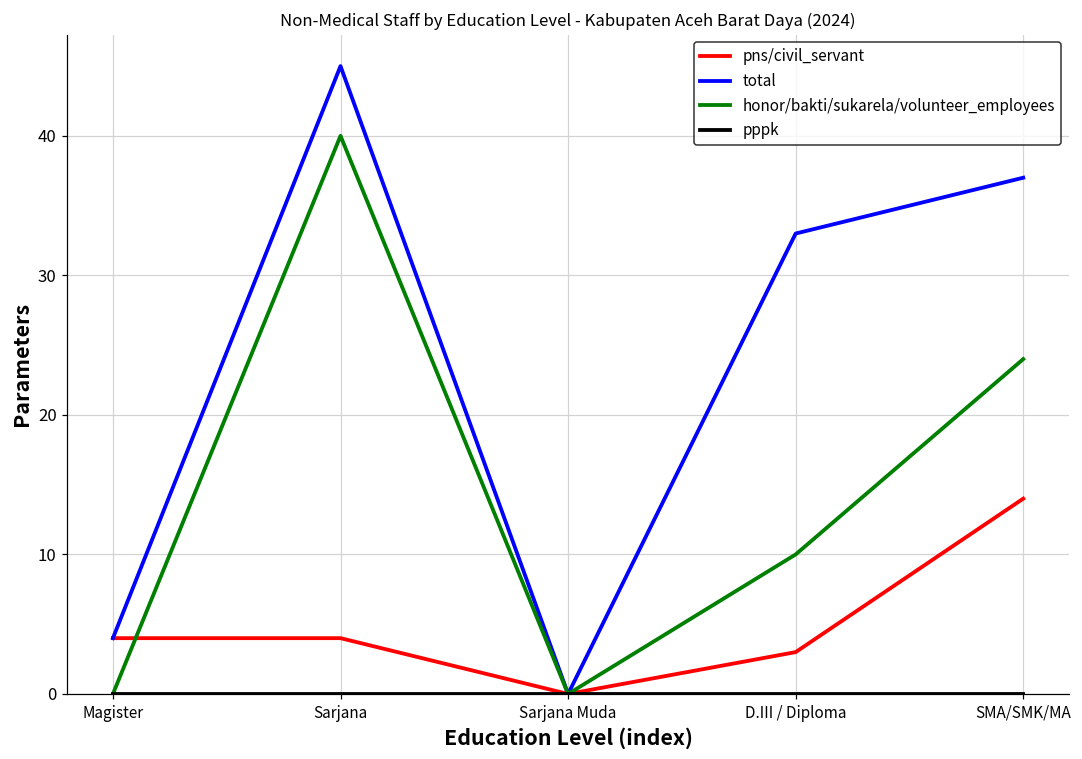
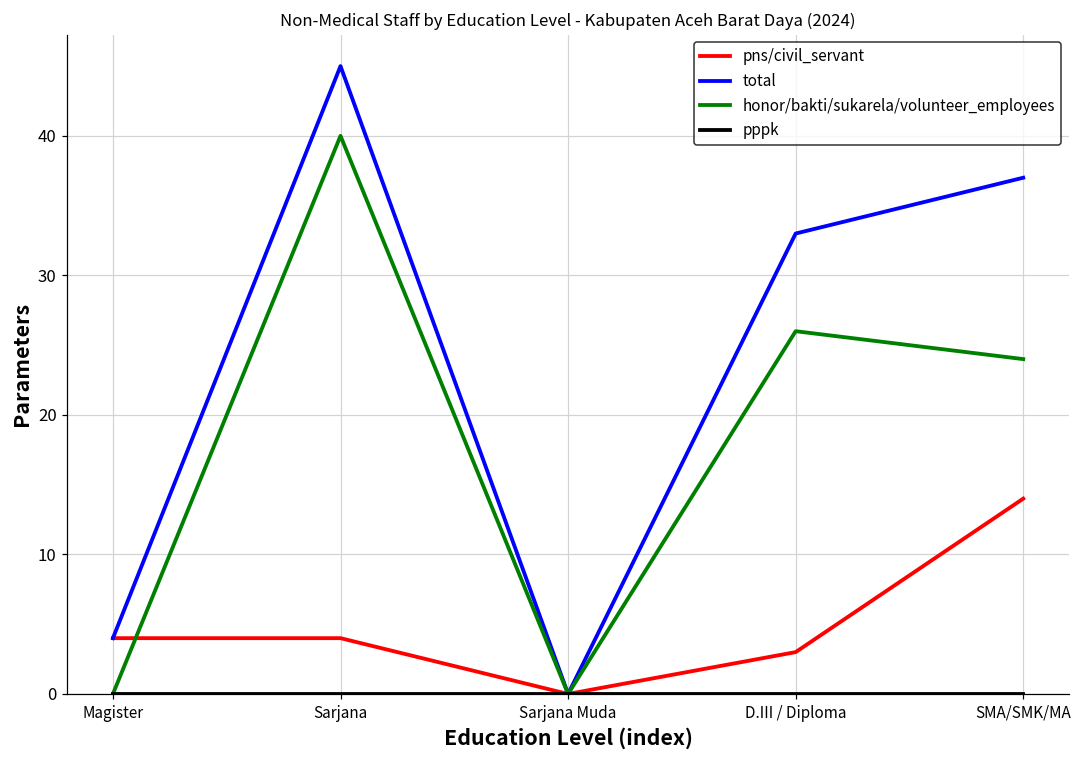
honor/bakti/sukarela/volunteer_employees, D.III / Diploma: 10 -> 26
